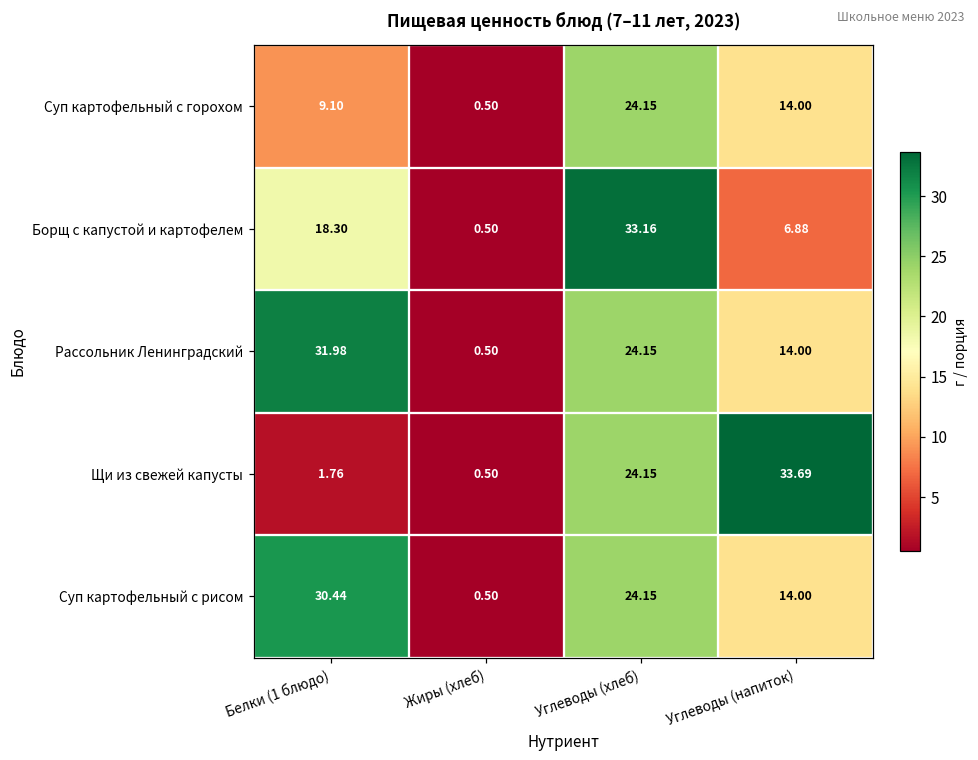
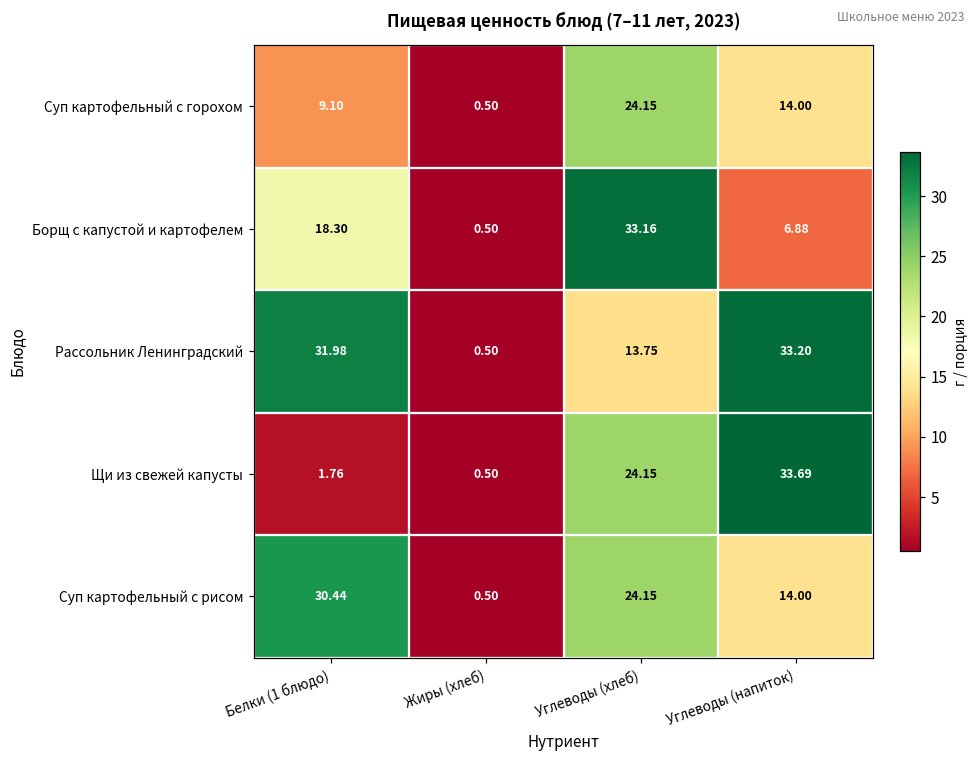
Рассольник Ленинградский, Углеводы (хлеб): 24.15 -> 13.75
Рассольник Ленинградский, Углеводы (напиток): 14.00 -> 33.20
